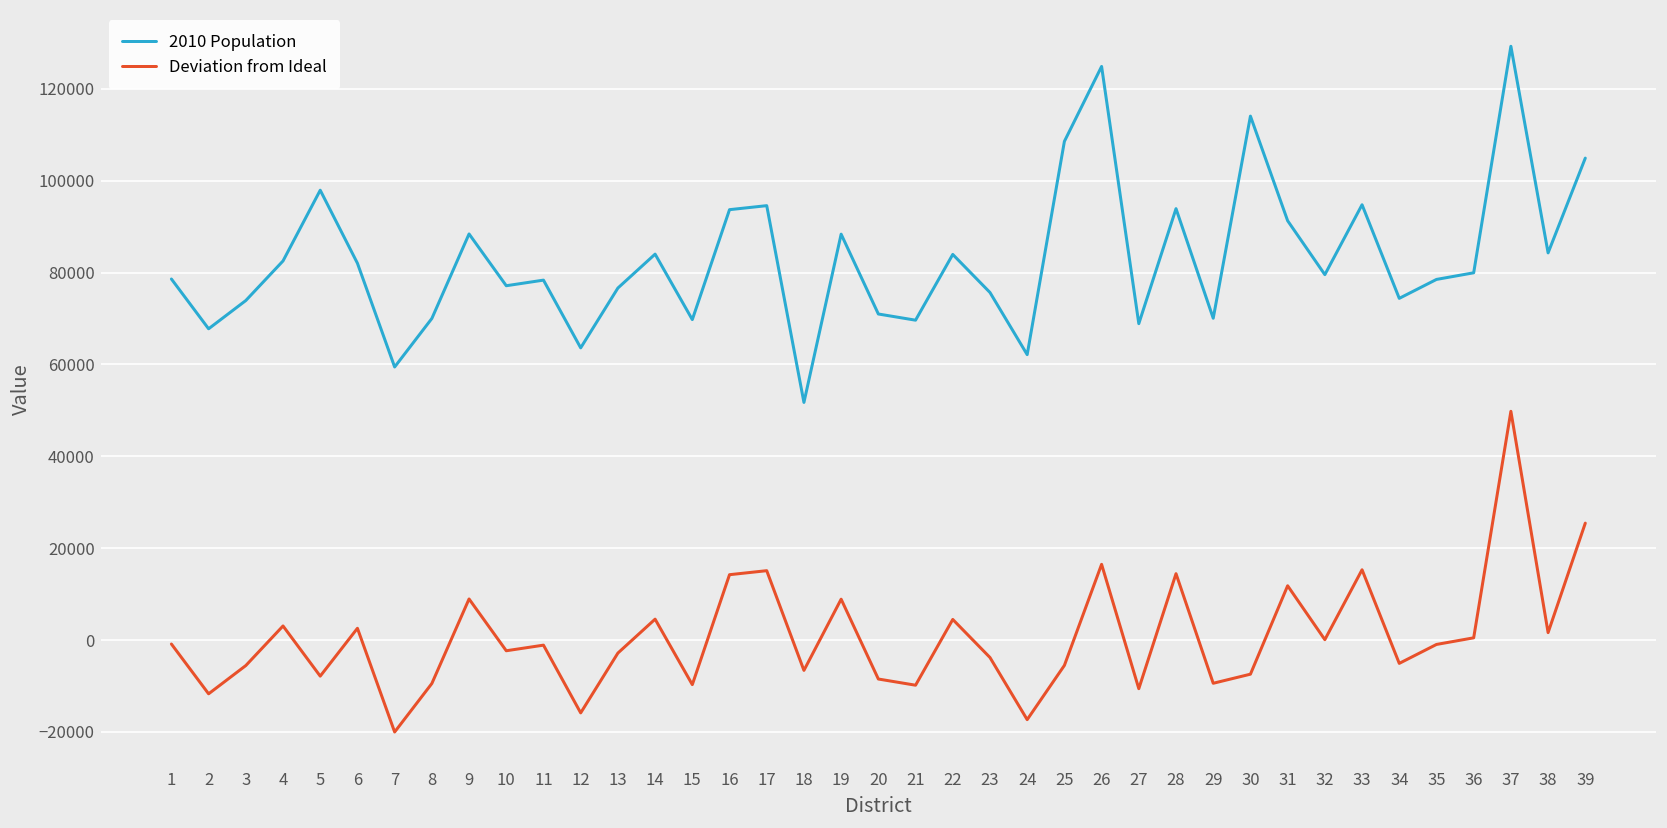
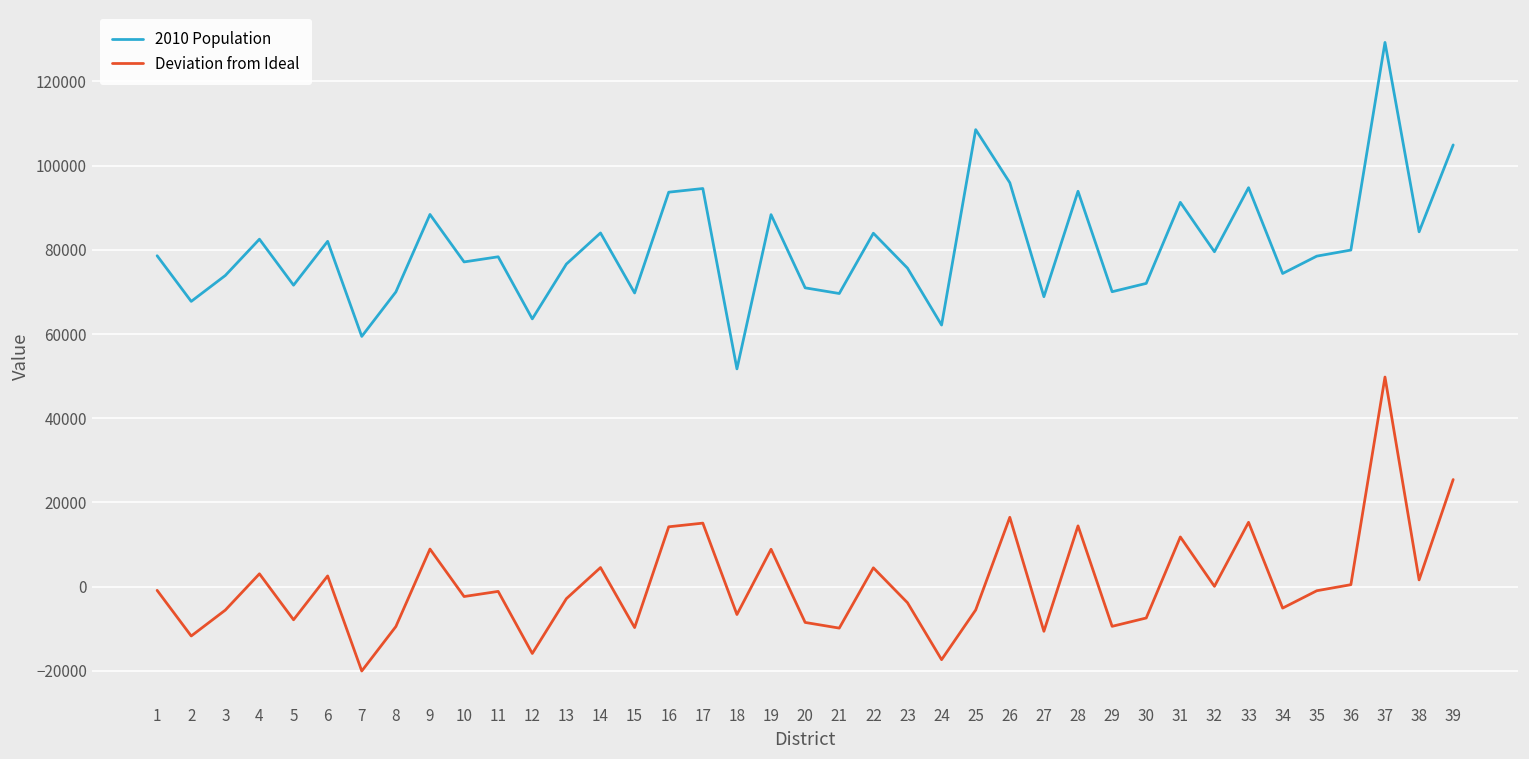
2010 Population, 5: 98000 -> 72000
2010 Population, 26: 125000 -> 96000
2010 Population, 30: 114000 -> 72000
